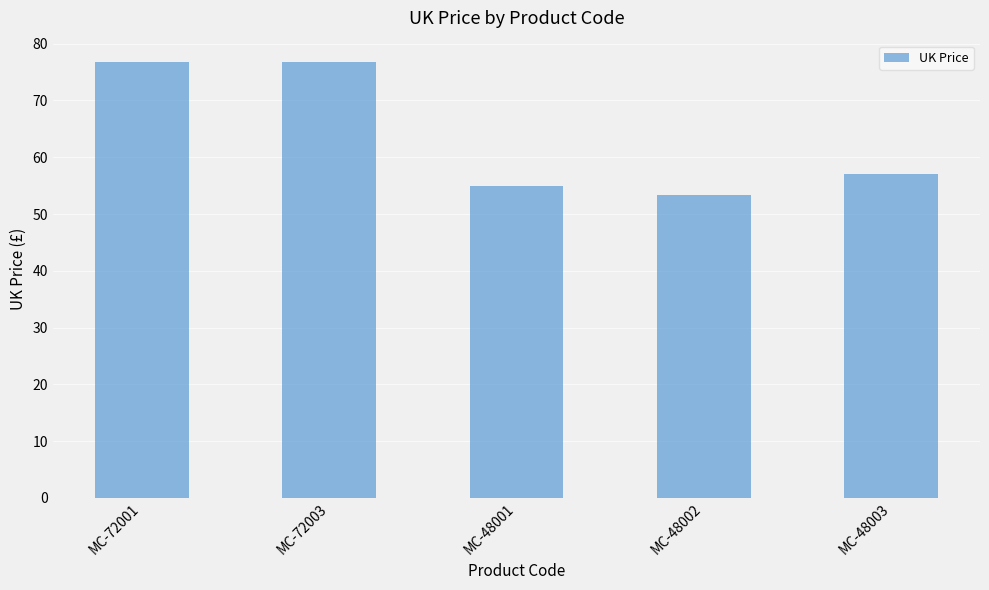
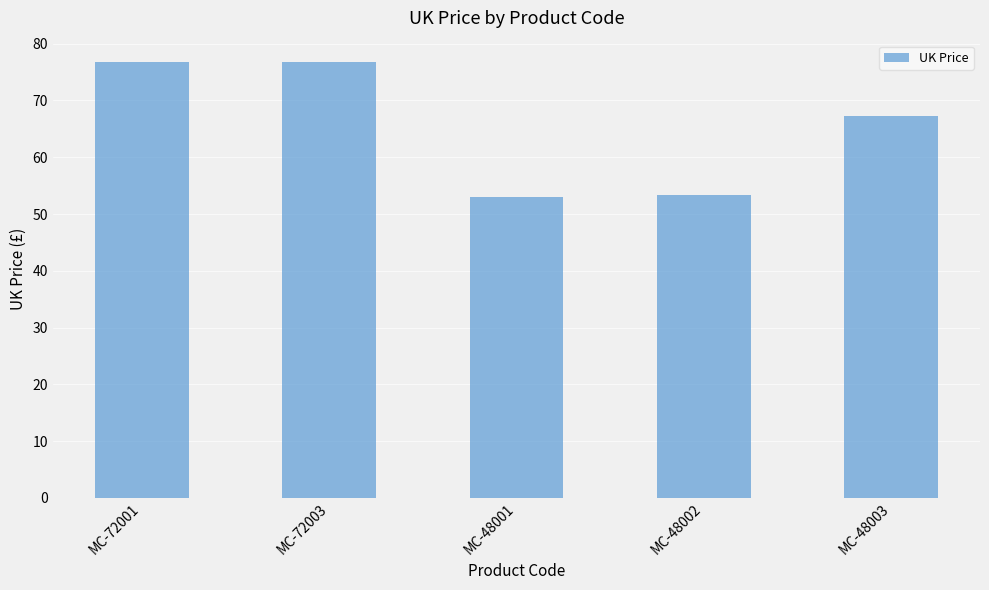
MC-48001: 55 -> 53
MC-48003: 57 -> 67
